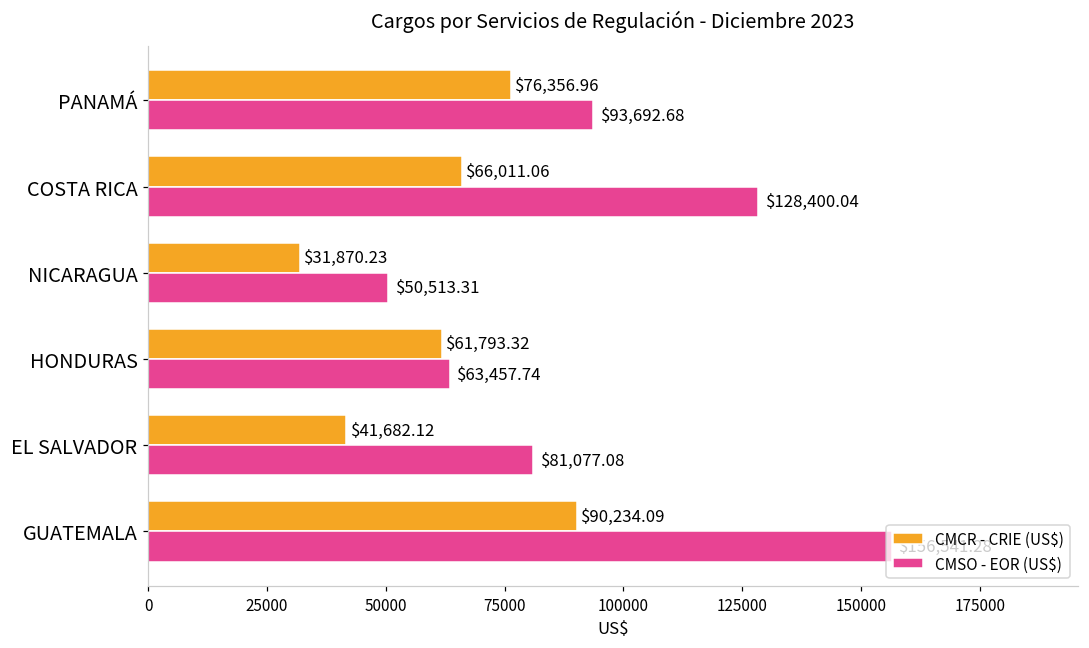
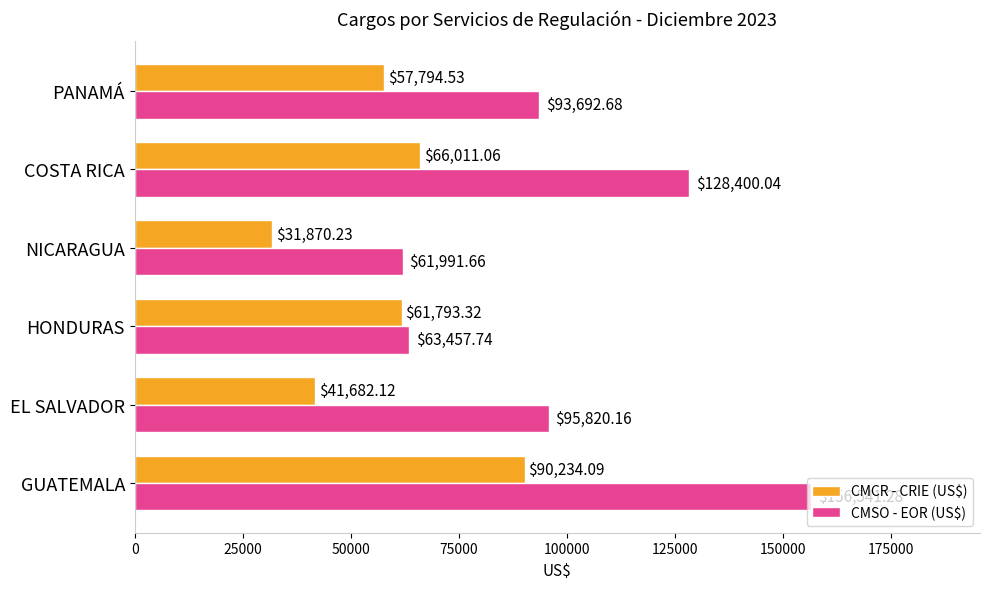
CMCR - CRIE (US$), PANAMÁ: $76,356.96 -> $57,794.53
CMSO - EOR (US$), NICARAGUA: $50,513.31 -> $61,991.66
CMSO - EOR (US$), EL SALVADOR: $81,077.08 -> $95,820.16
